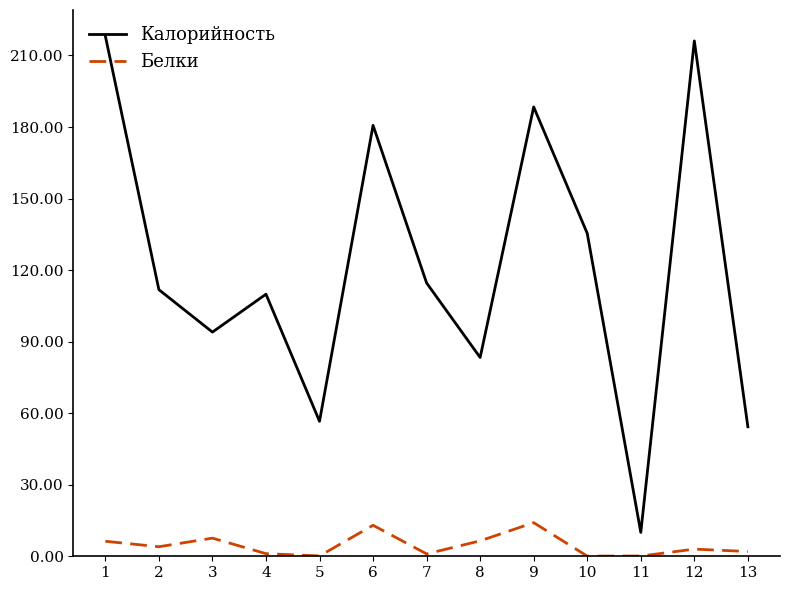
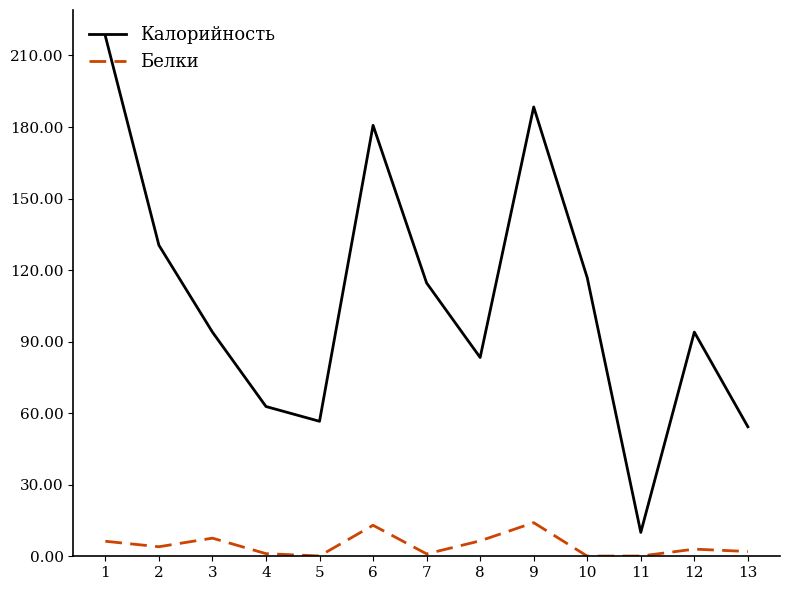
Калорийность, 2: 112 -> 130
Калорийность, 4: 110 -> 63
Калорийность, 10: 135 -> 117
Калорийность, 12: 216 -> 94
